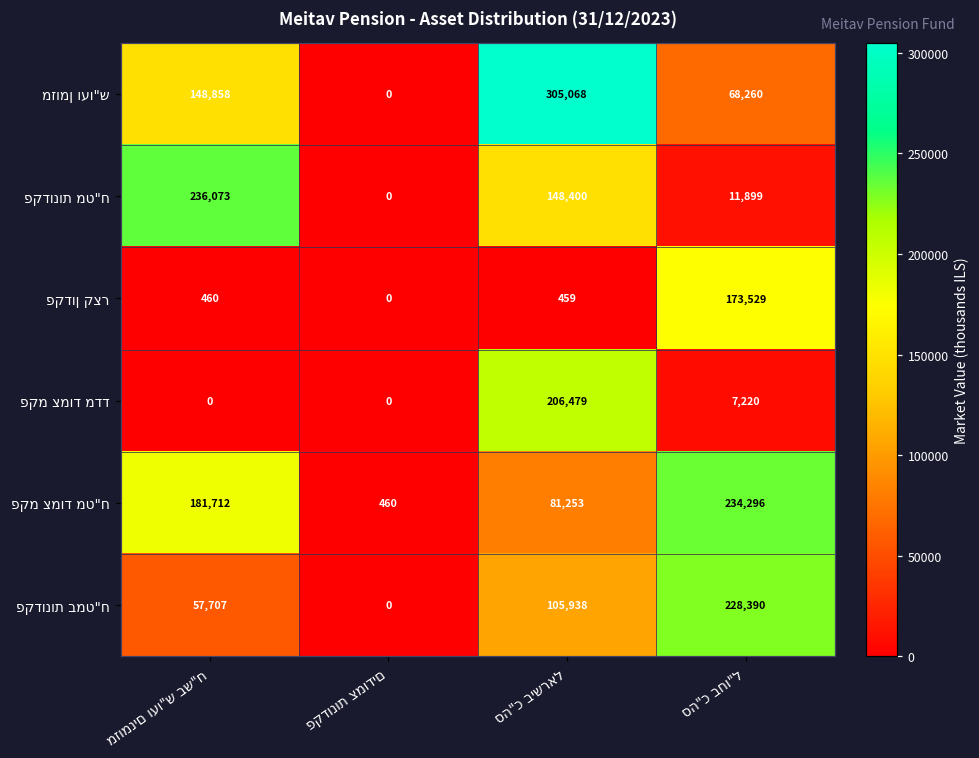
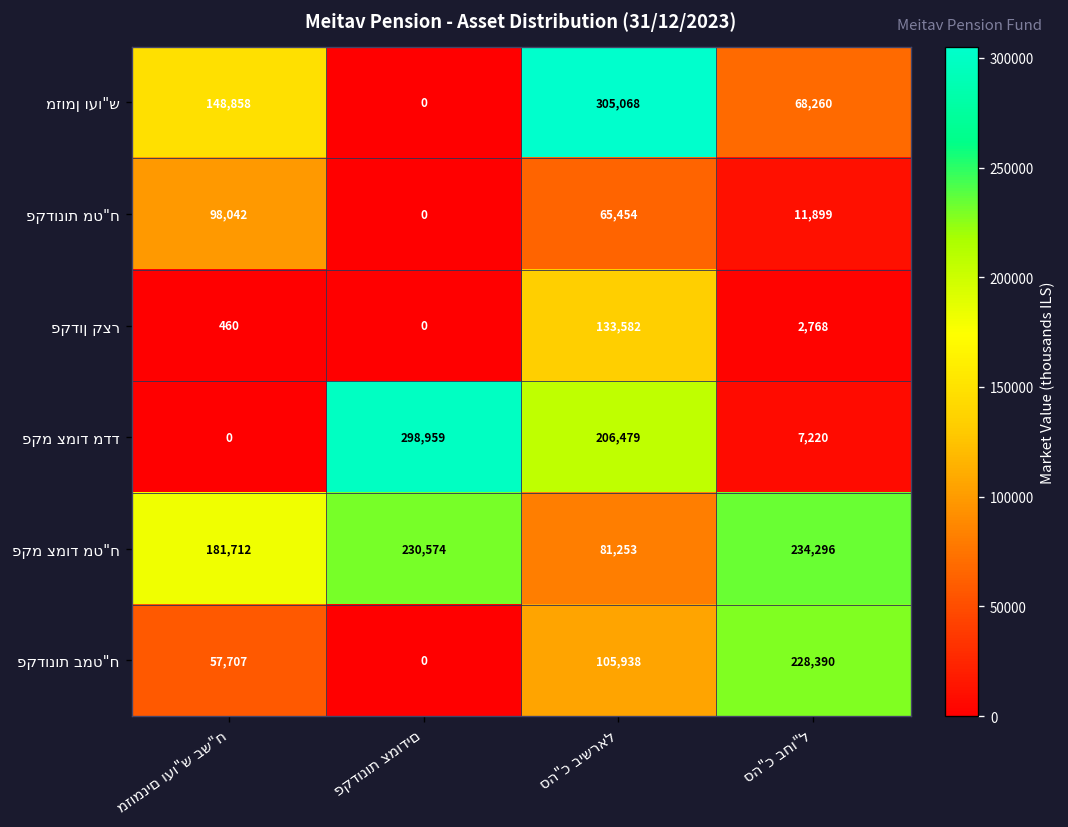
פקדונות מט"ח, מזומנים ועו"ש בש"ח: 236,073 -> 98,042
פקדונות מט"ח, סה"כ בישראל: 148,400 -> 65,454
פקדון קצר, סה"כ בישראל: 459 -> 133,582
פקדון קצר, סה"כ בחו"ל: 173,529 -> 2,768
פקמ צמוד מדד, פקדונות צמודים: 0 -> 298,959
פקמ צמוד מט"ח, פקדונות צמודים: 460 -> 230,574
